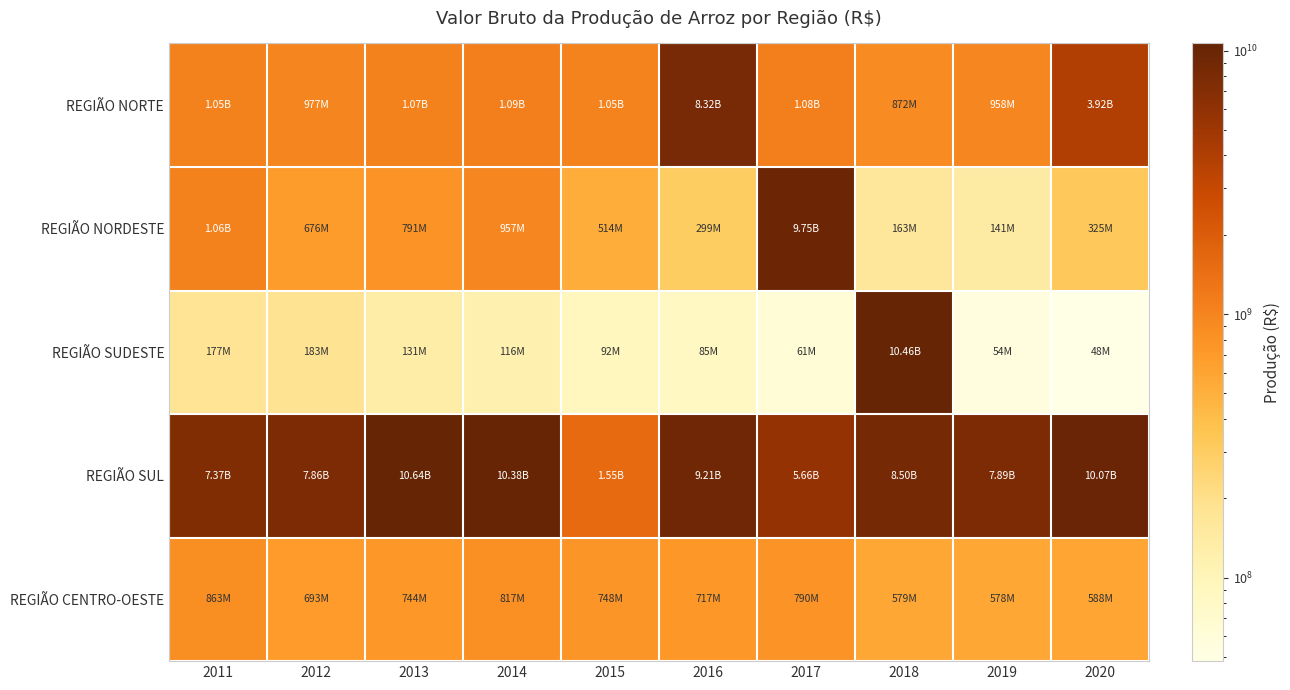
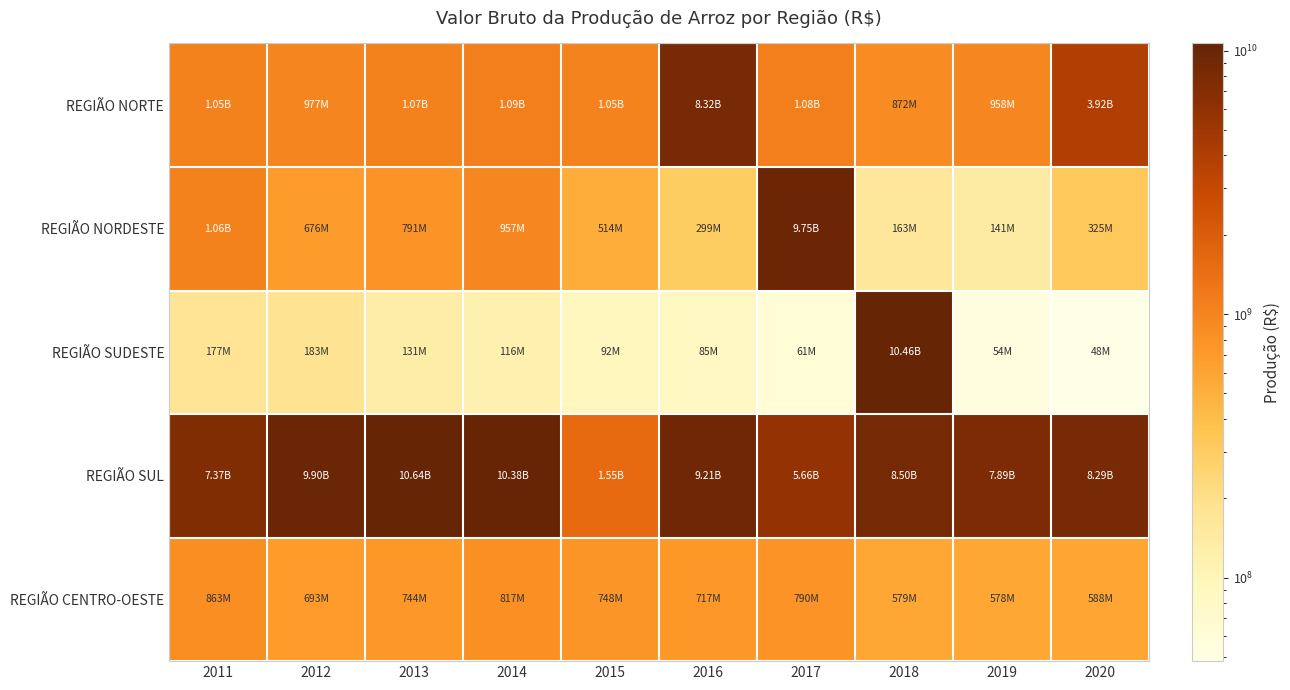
REGIÃO SUL, 2012: 7.86B -> 9.90B
REGIÃO SUL, 2020: 10.07B -> 8.29B
